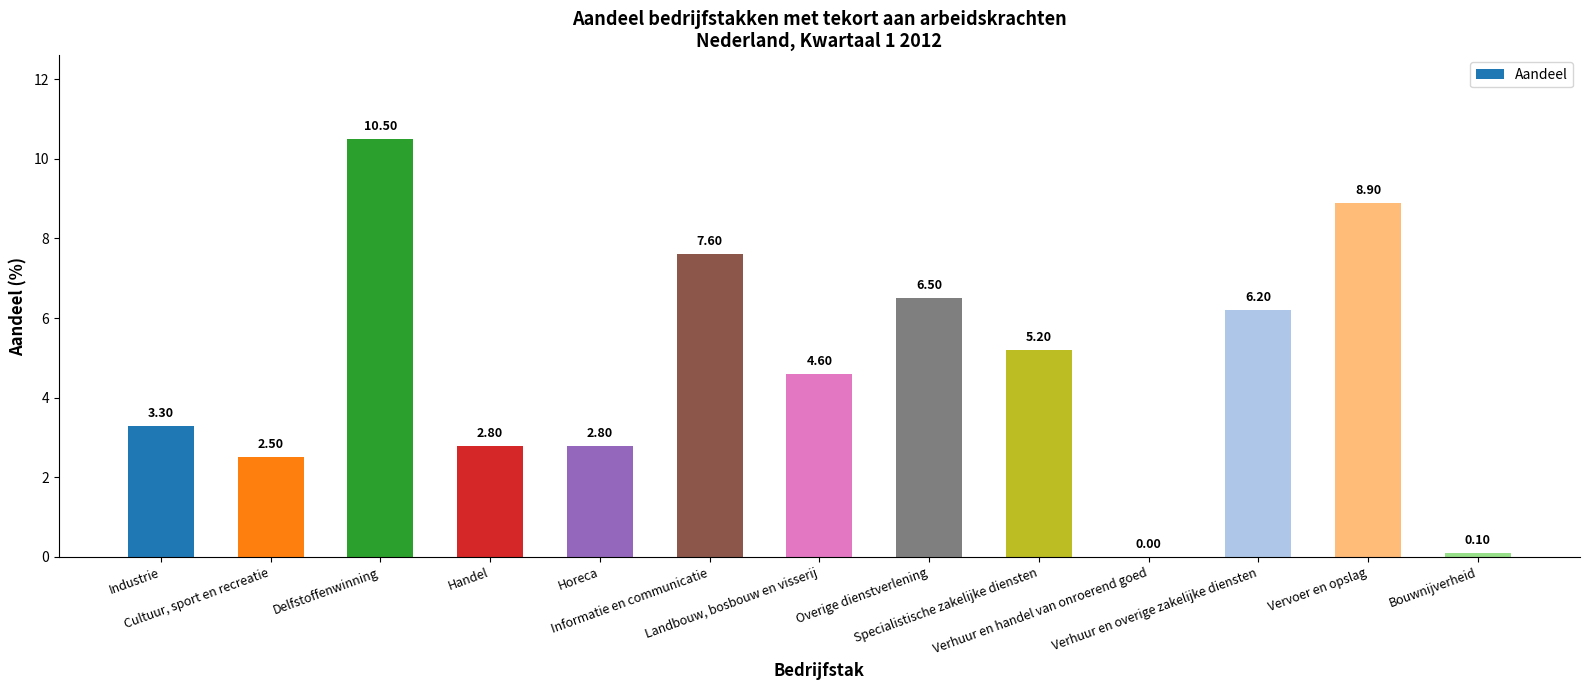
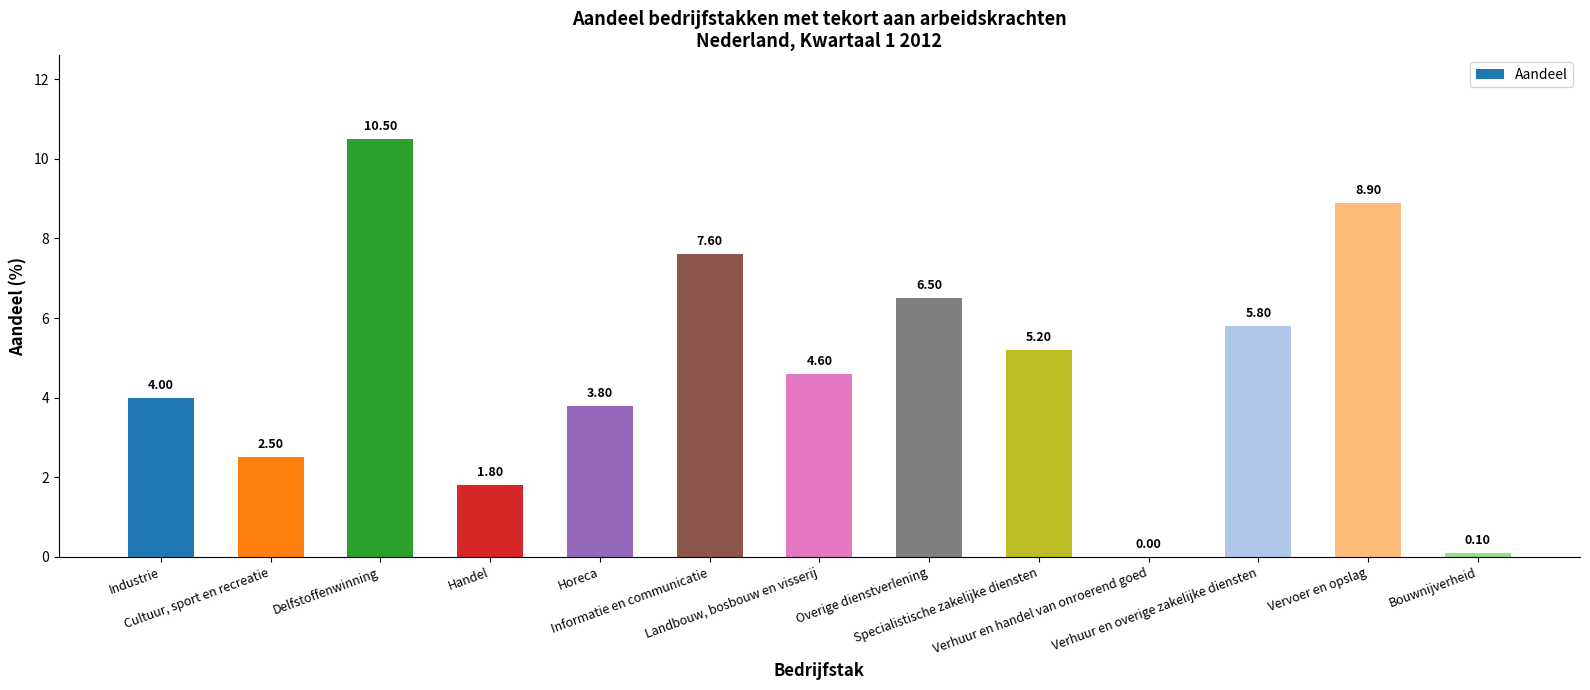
Industrie: 3.30 -> 4.00
Handel: 2.80 -> 1.80
Horeca: 2.80 -> 3.80
Verhuur en overige zakelijke diensten: 6.20 -> 5.80
